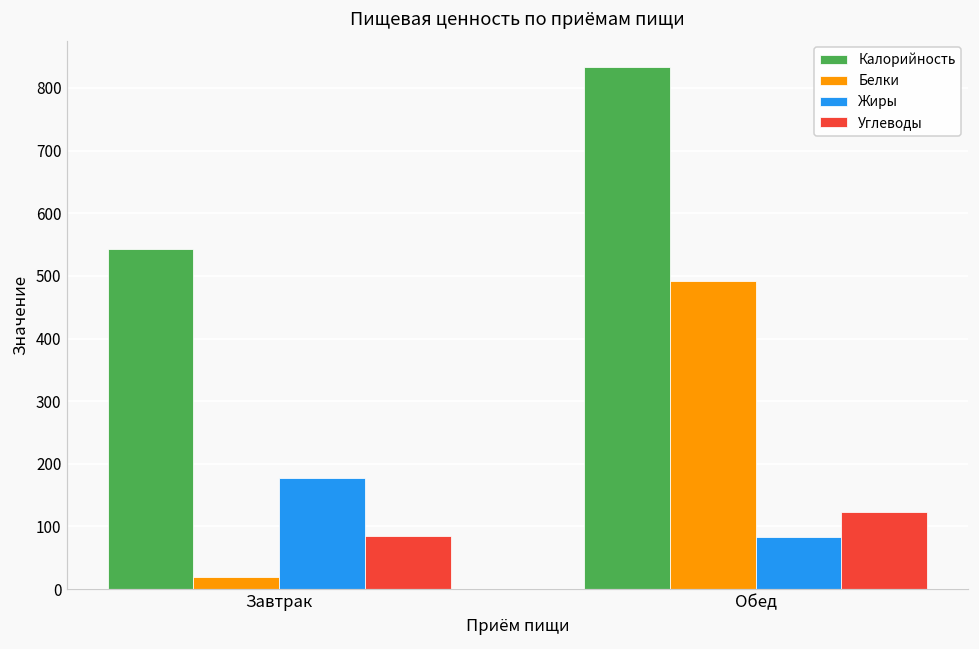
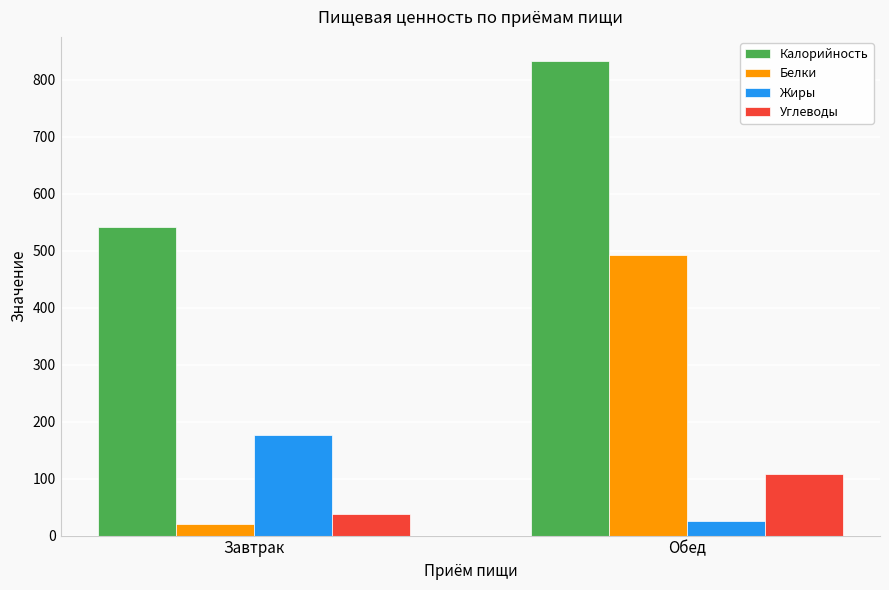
Углеводы, Завтрак: 80 -> 40
Жиры, Обед: 80 -> 30
Углеводы, Обед: 120 -> 110
